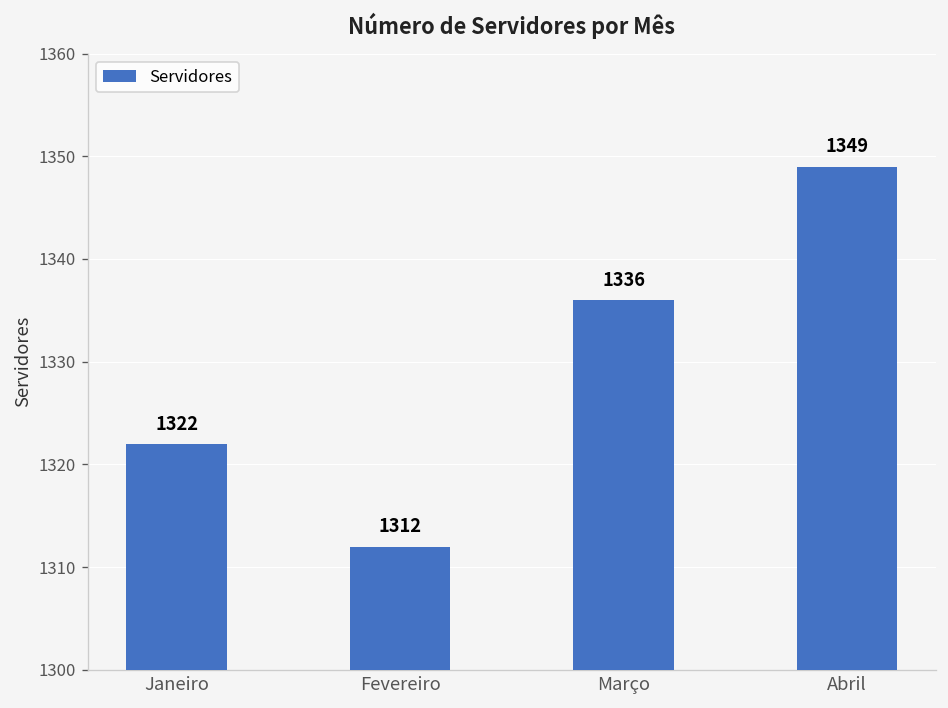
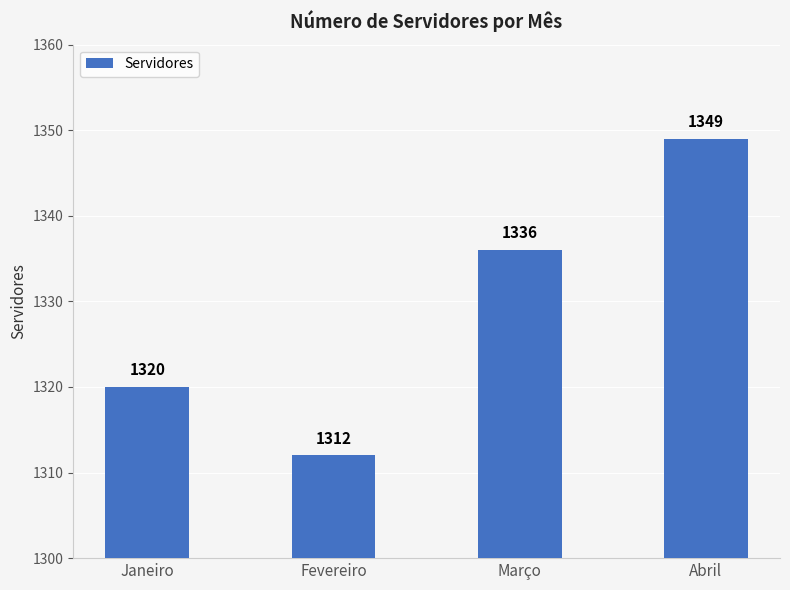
Janeiro: 1322 -> 1320
